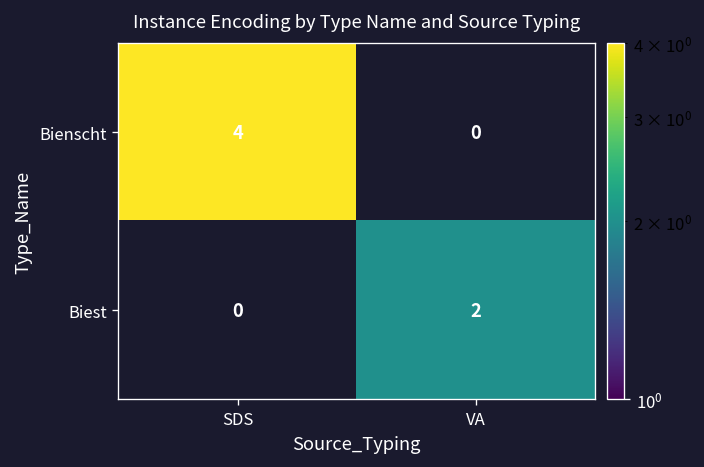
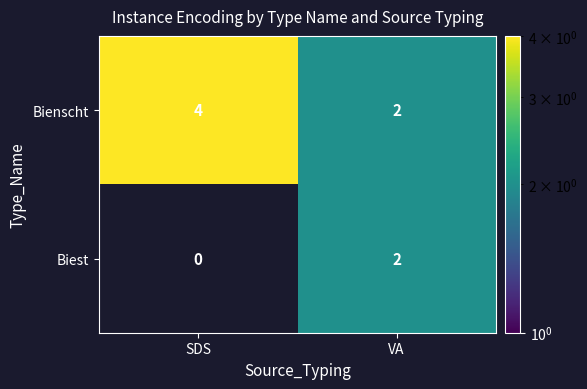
Bienscht, VA: 0 -> 2
